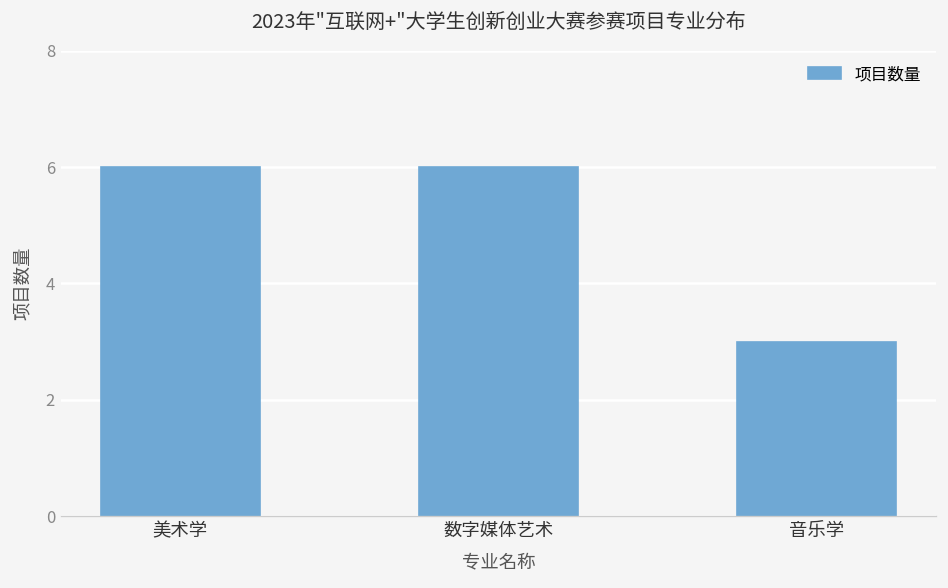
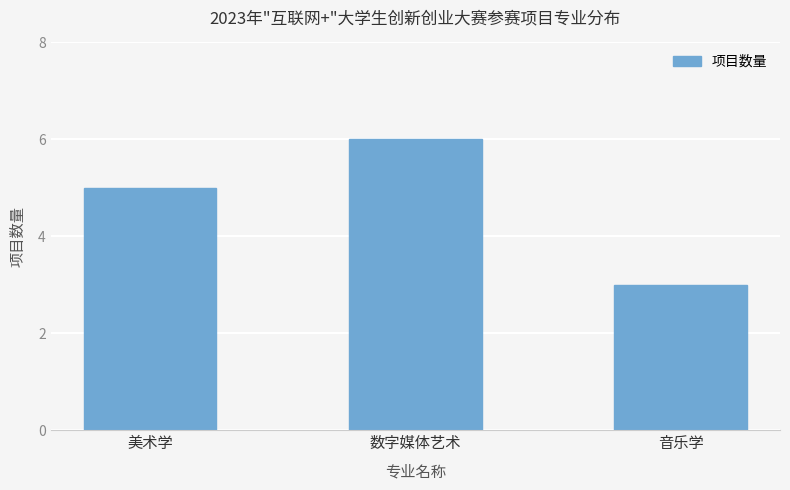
美术学: 6 -> 5
